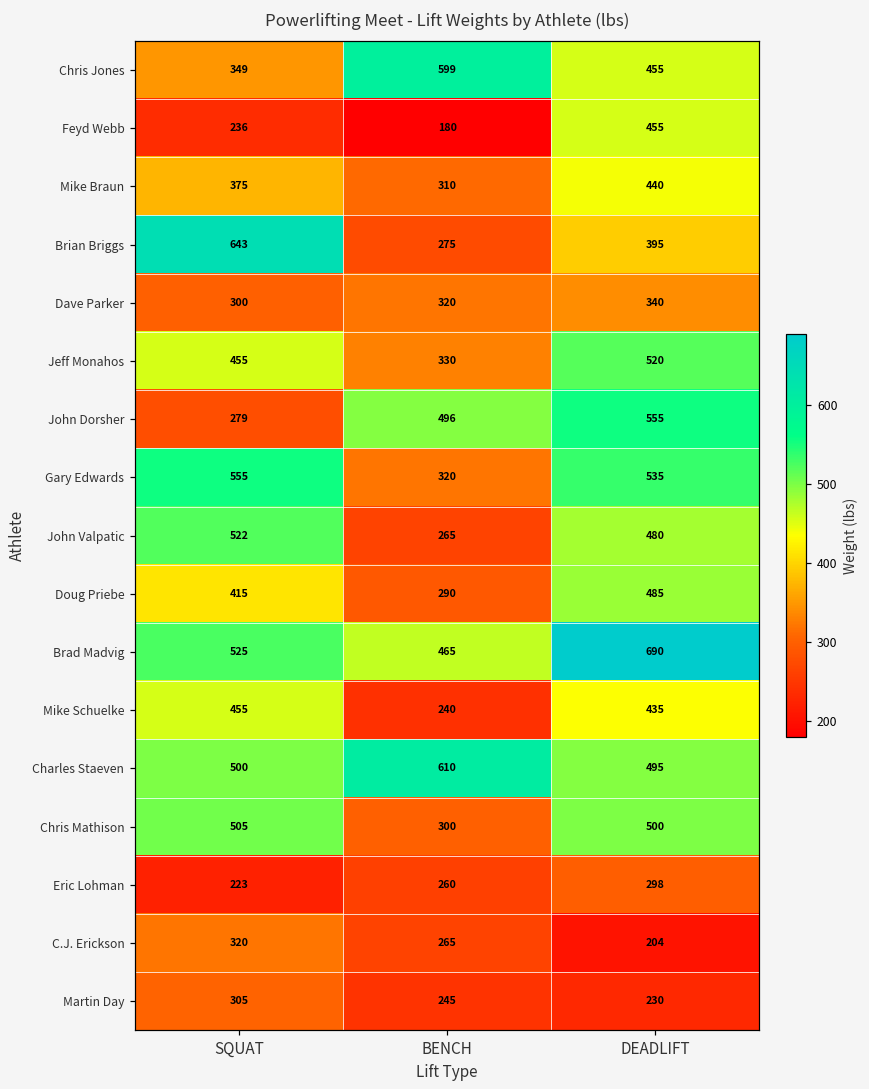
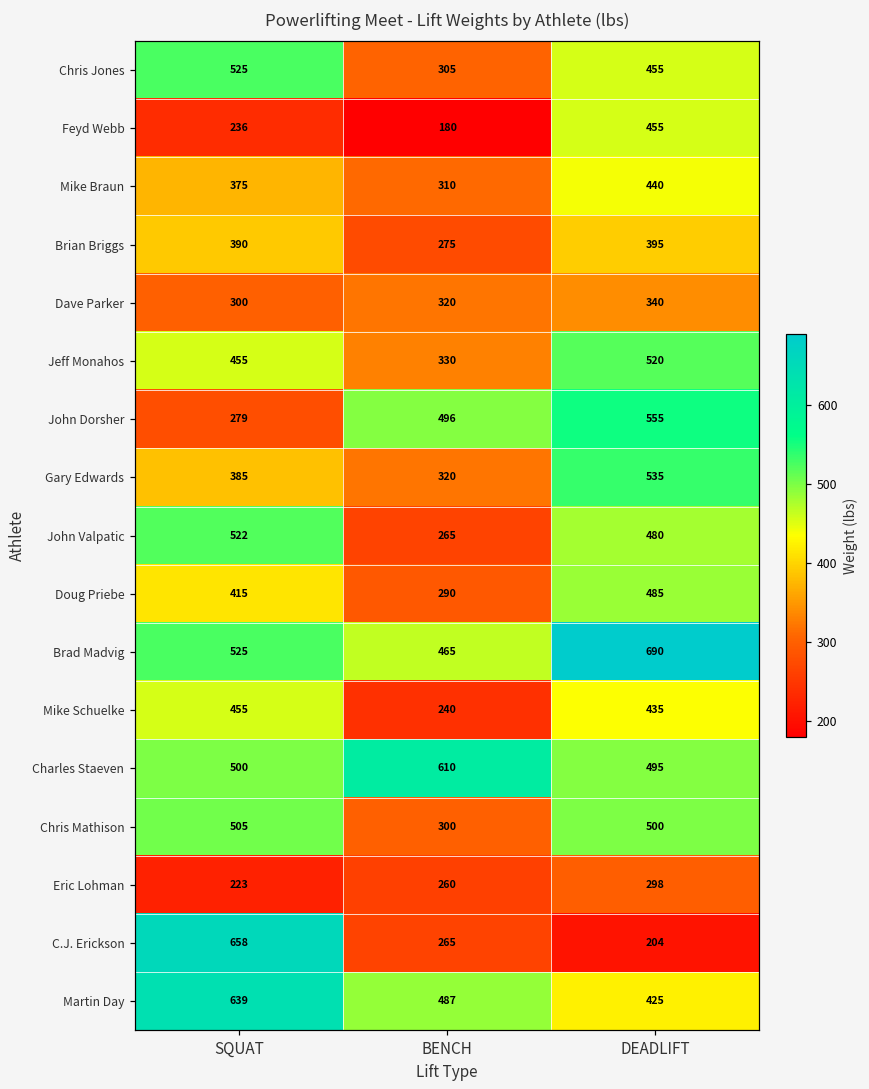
Chris Jones, SQUAT: 349 -> 525
Chris Jones, BENCH: 599 -> 305
Brian Briggs, SQUAT: 643 -> 390
Gary Edwards, SQUAT: 555 -> 385
C.J. Erickson, SQUAT: 320 -> 658
Martin Day, SQUAT: 305 -> 639
Martin Day, BENCH: 245 -> 487
Martin Day, DEADLIFT: 230 -> 425
